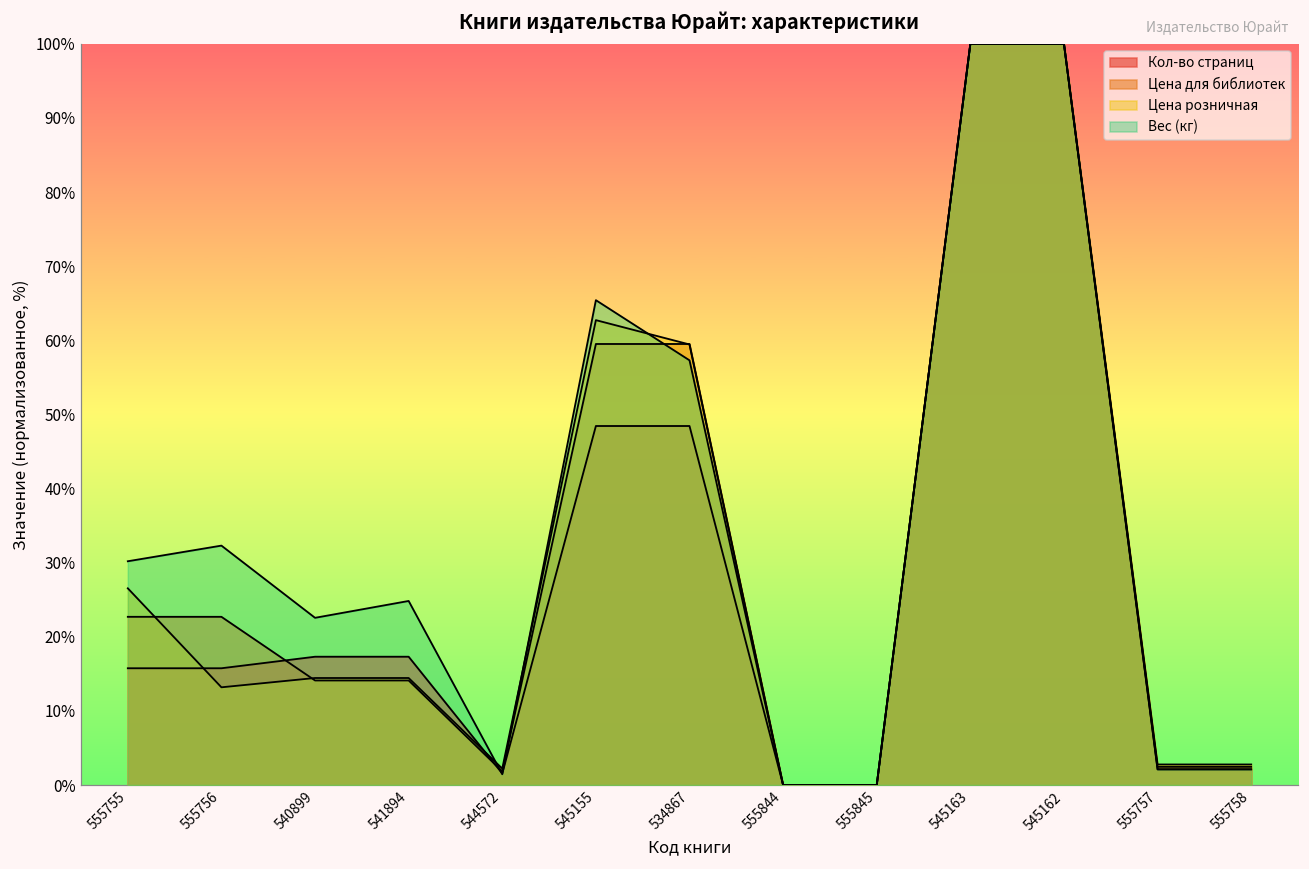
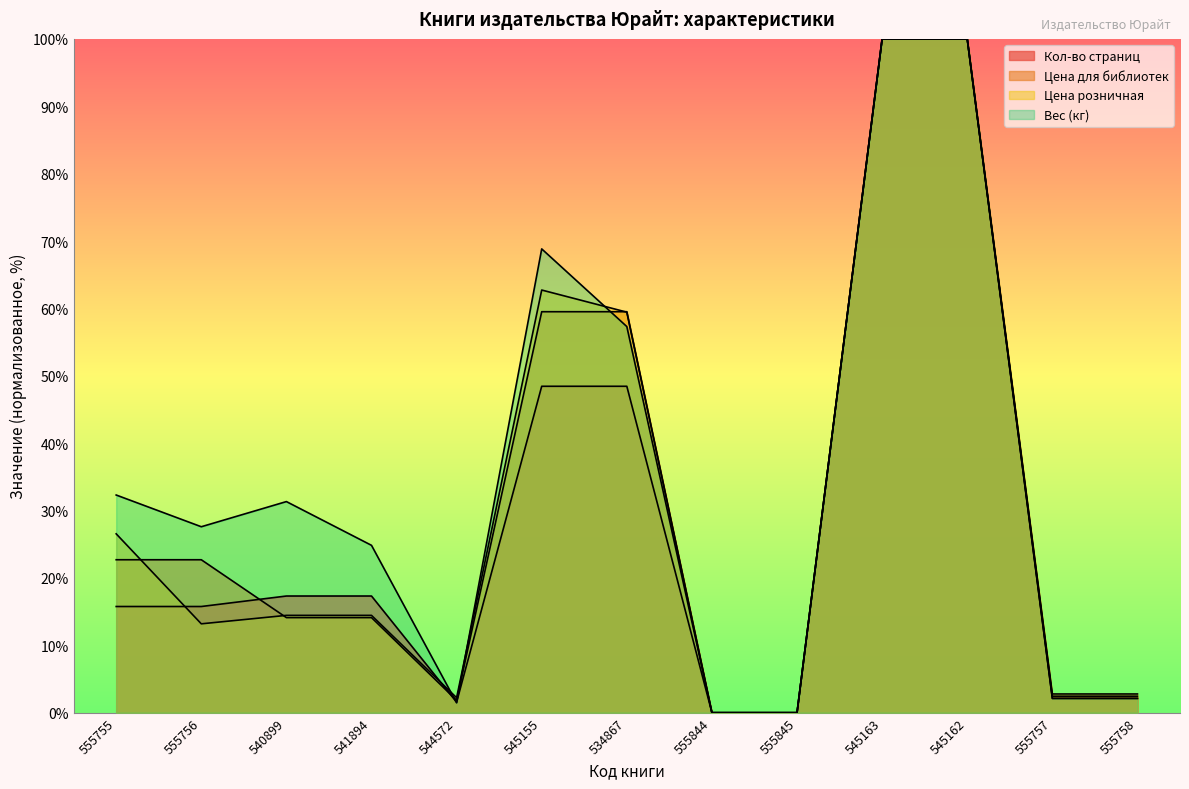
Вес (кг), 555755: 30% -> 32%
Вес (кг), 555756: 32% -> 28%
Вес (кг), 540899: 23% -> 31%
Вес (кг), 545155: 65% -> 69%
